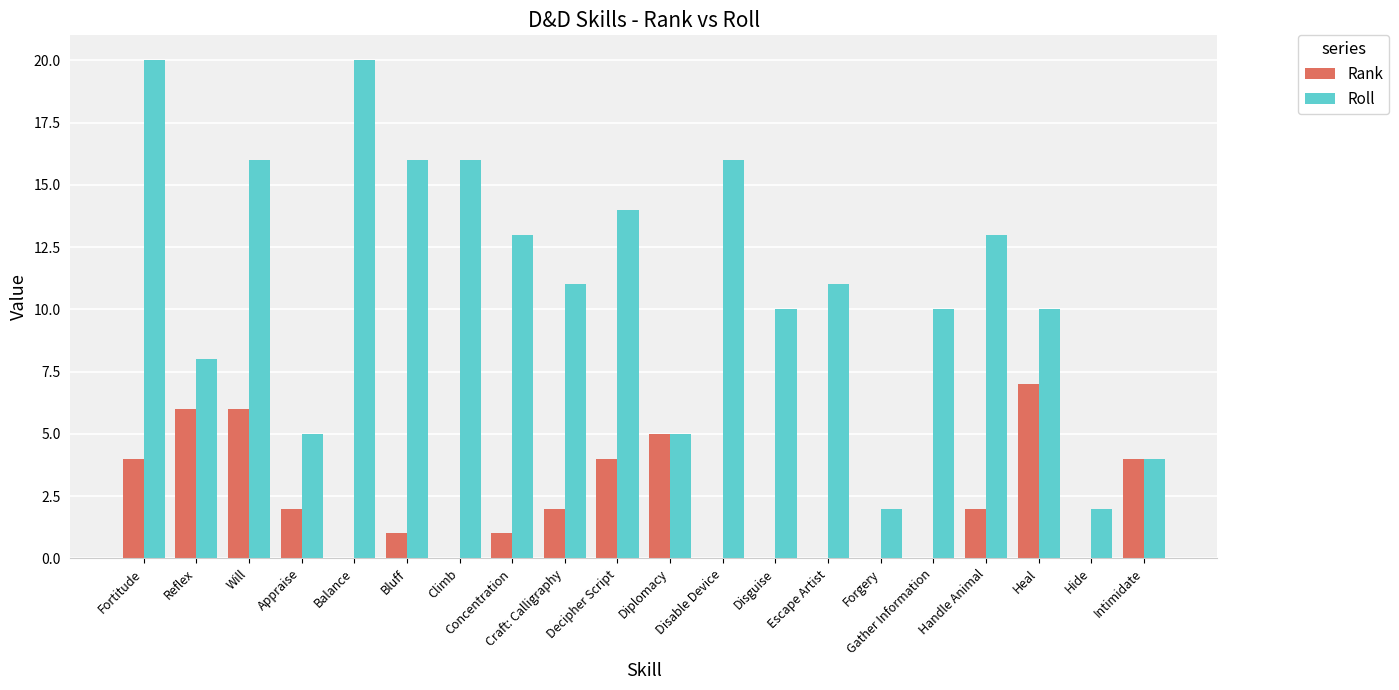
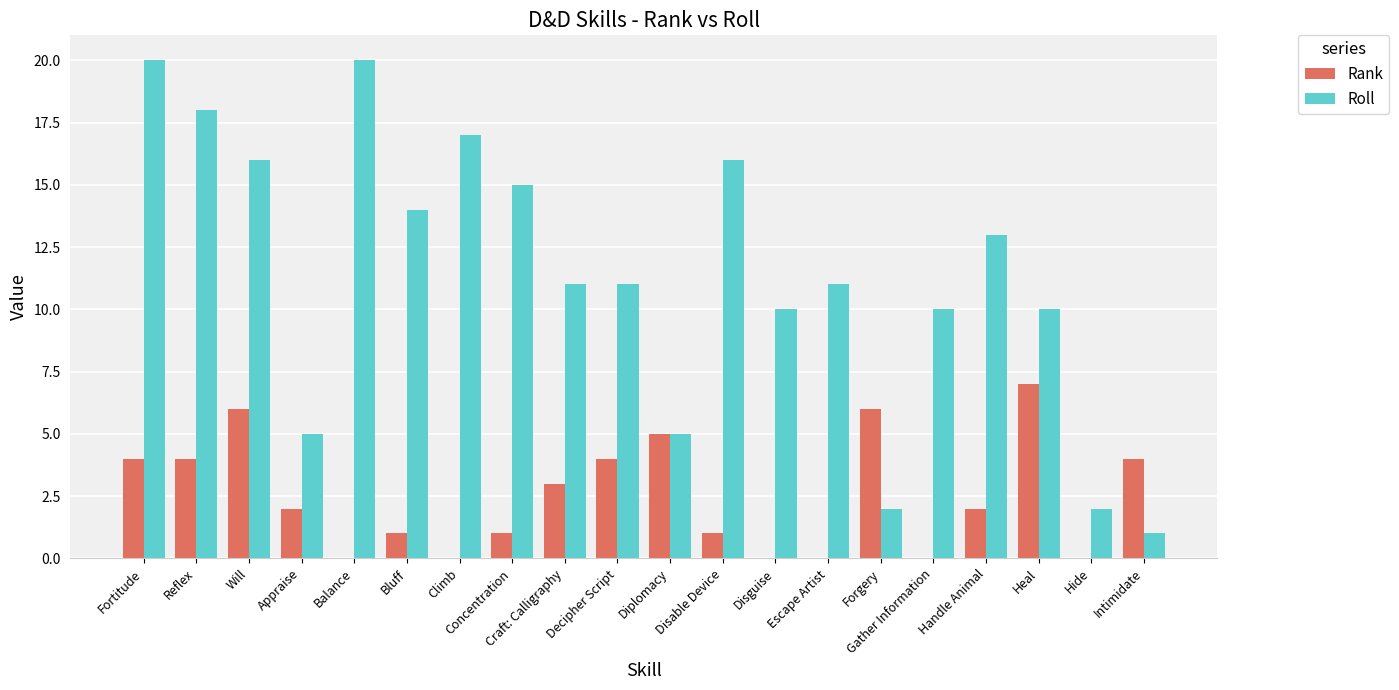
Rank, Reflex: 6 -> 4
Roll, Reflex: 8 -> 18
Roll, Bluff: 16 -> 14
Roll, Climb: 16 -> 17
Roll, Concentration: 13 -> 15
Rank, Craft: Calligraphy: 2 -> 3
Roll, Decipher Script: 14 -> 11
Rank, Disable Device: 0 -> 1
Rank, Forgery: 0 -> 6
Roll, Intimidate: 4 -> 1
